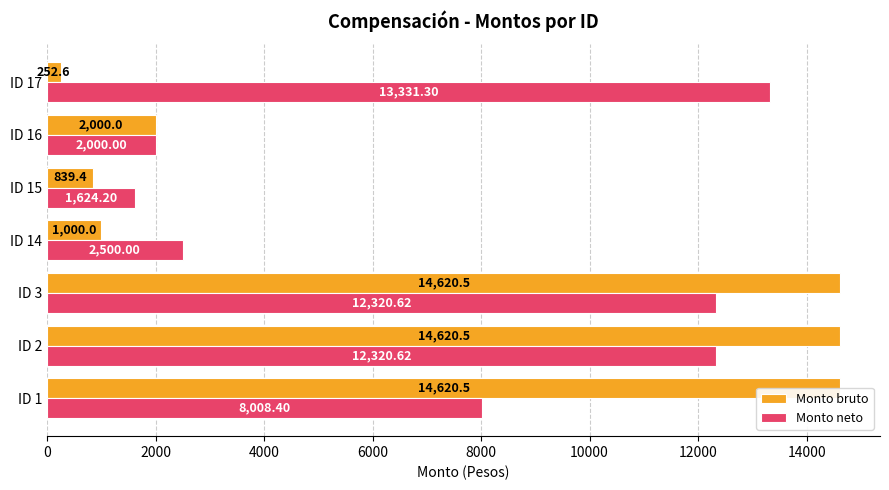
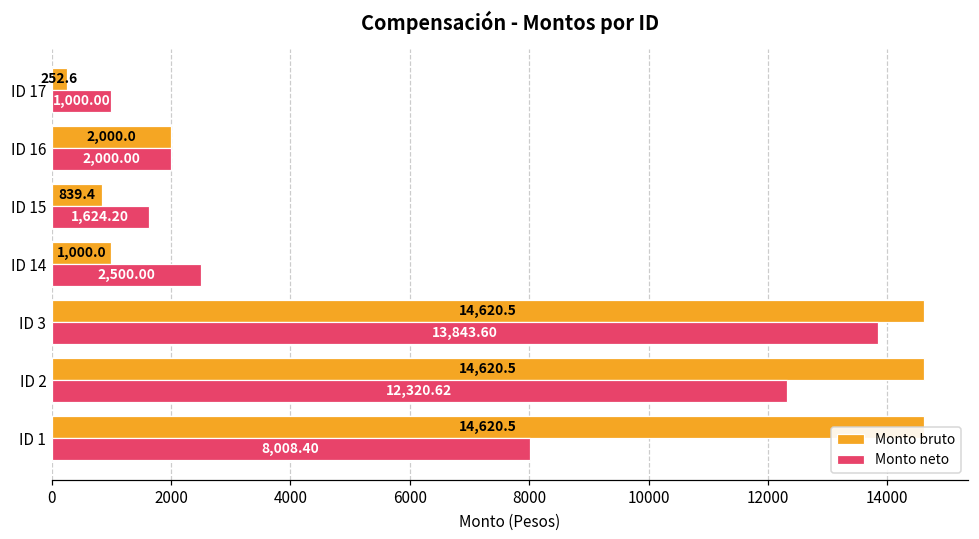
Monto neto, ID 17: 13,331.30 -> 1,000.00
Monto neto, ID 3: 12,320.62 -> 13,843.60
